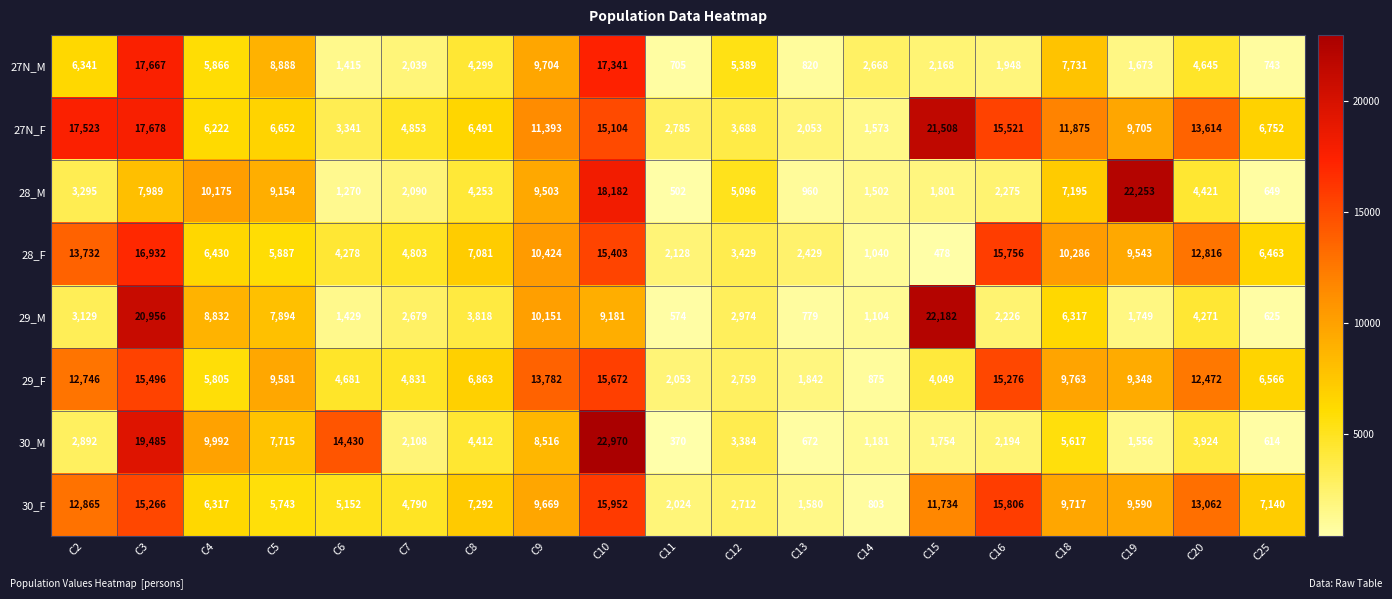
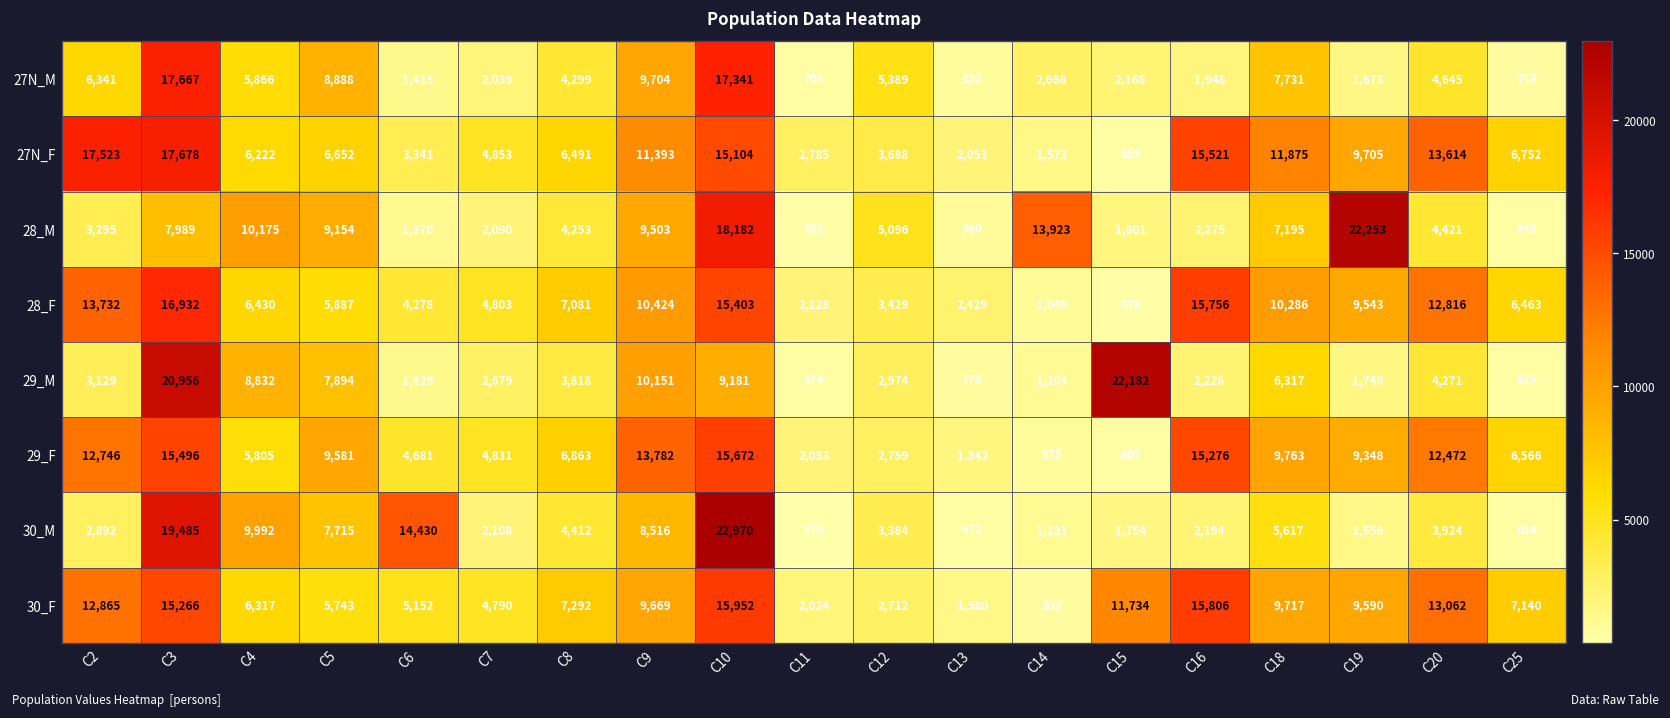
27N_F, C15: 21,508 -> 553
28_M, C14: 1,502 -> 13,923
29_F, C15: 4,049 -> 607
